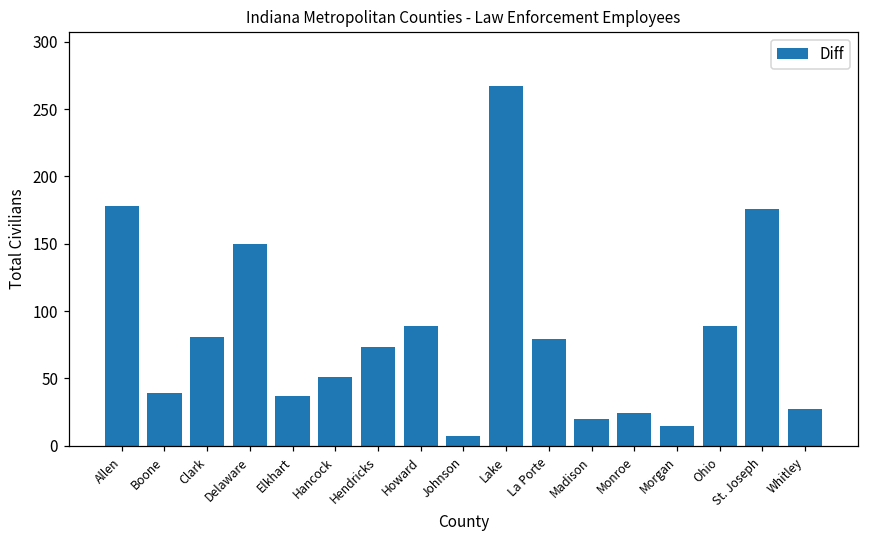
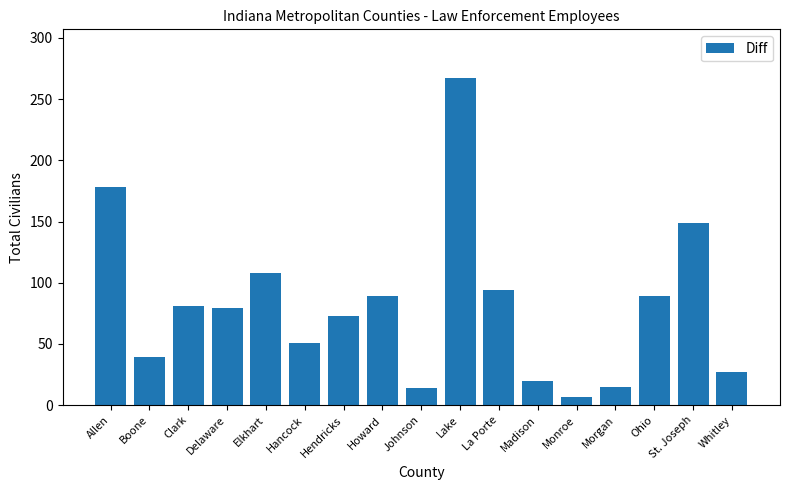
Delaware: 150 -> 79
Elkhart: 37 -> 108
Johnson: 7 -> 14
La Porte: 79 -> 94
Monroe: 24 -> 7
St. Joseph: 176 -> 149
